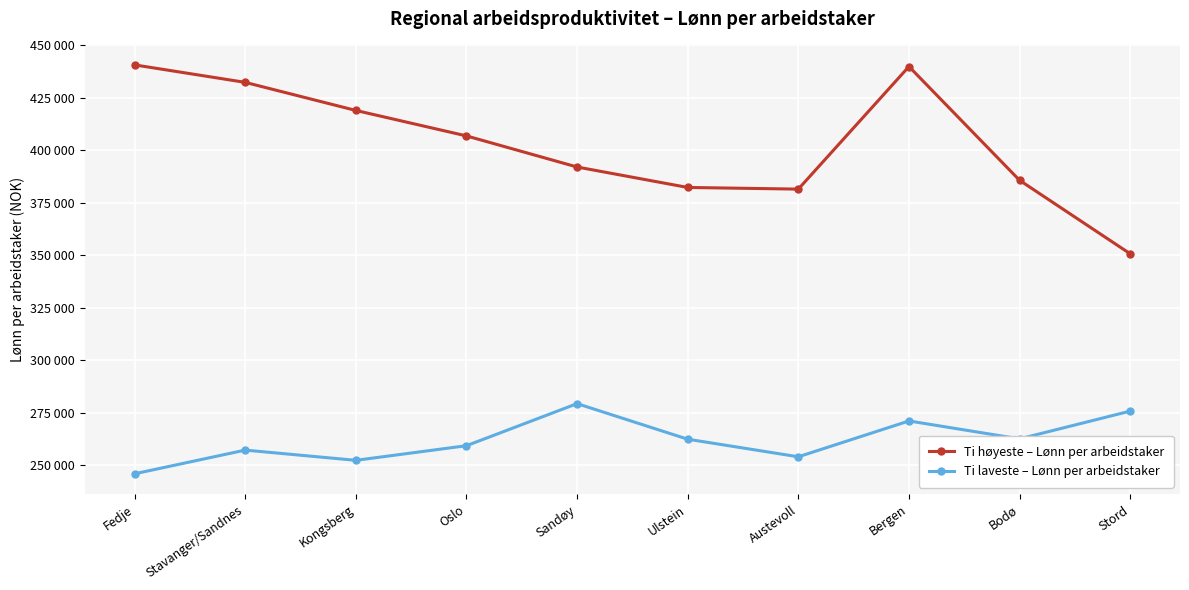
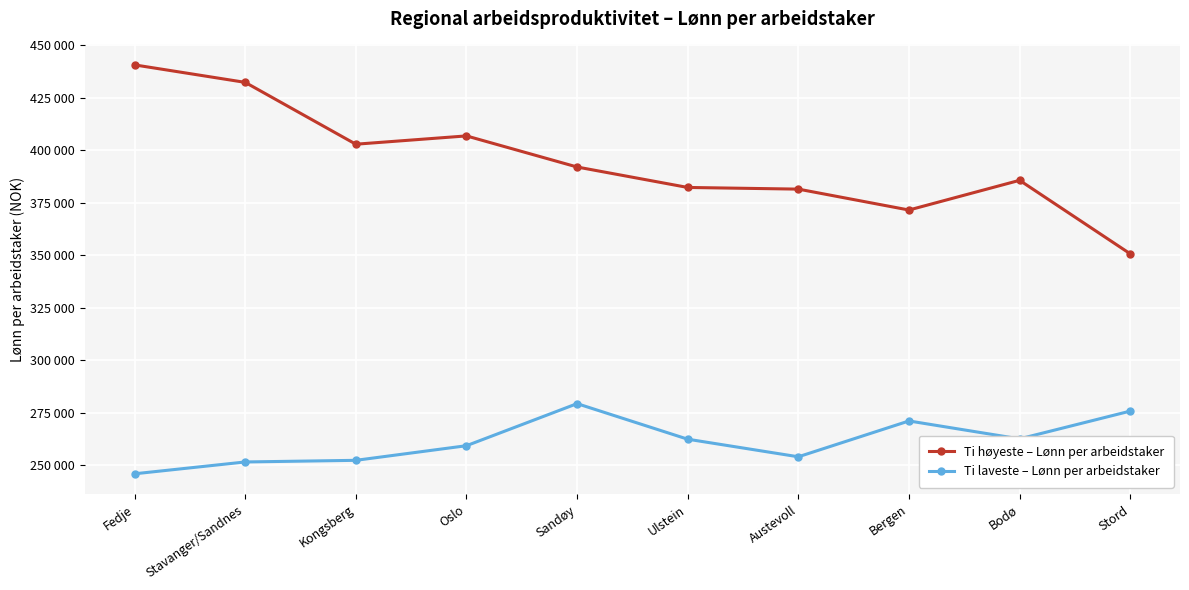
Ti laveste – Lønn per arbeidstaker, Stavanger/Sandnes: 257000 -> 252000
Ti høyeste – Lønn per arbeidstaker, Kongsberg: 419000 -> 403000
Ti høyeste – Lønn per arbeidstaker, Bergen: 440000 -> 371000
